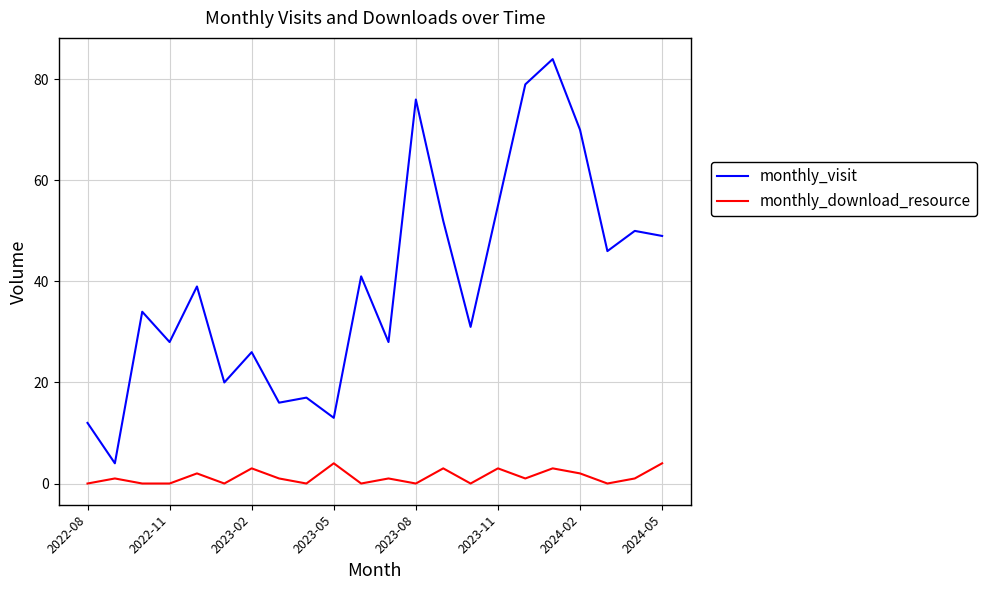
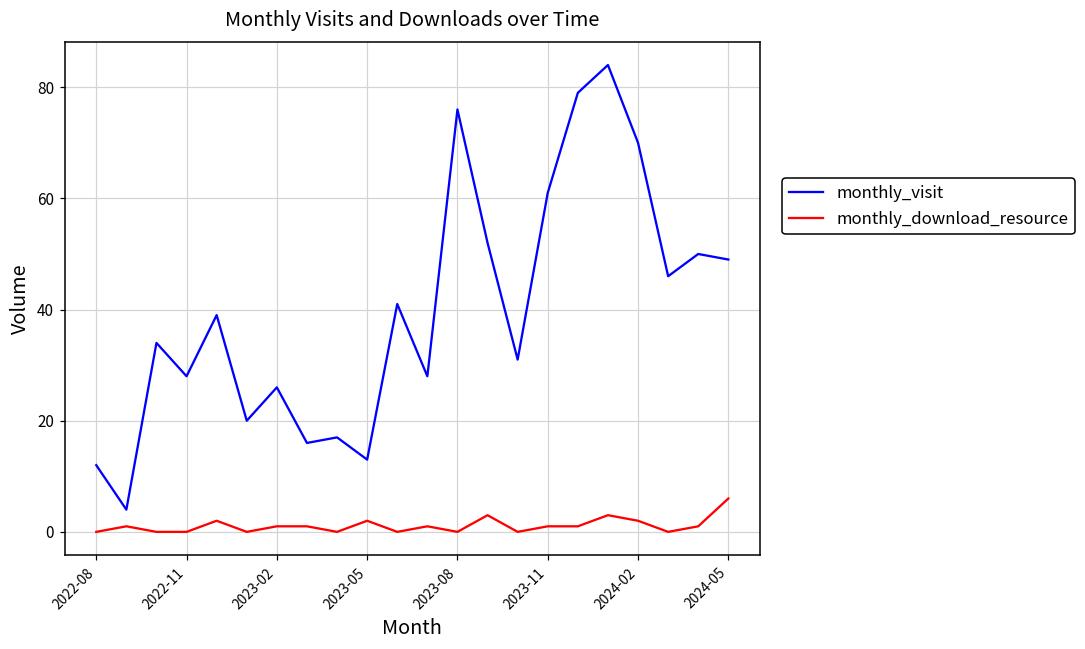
monthly_download_resource, 2023-02: 3 -> 1
monthly_download_resource, 2023-05: 4 -> 2
monthly_visit, 2023-11: 55 -> 61
monthly_download_resource, 2023-11: 3 -> 1
monthly_download_resource, 2024-05: 4 -> 6
